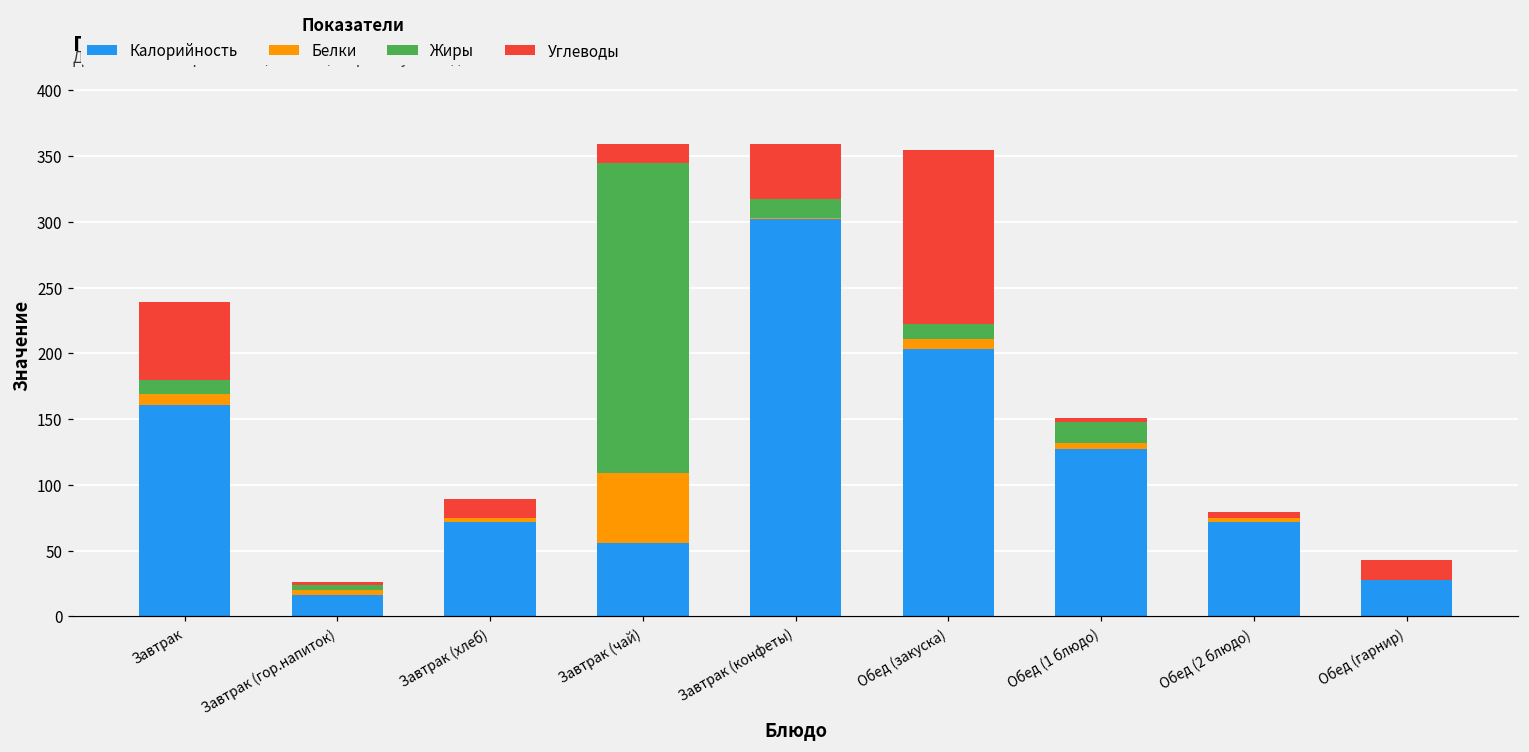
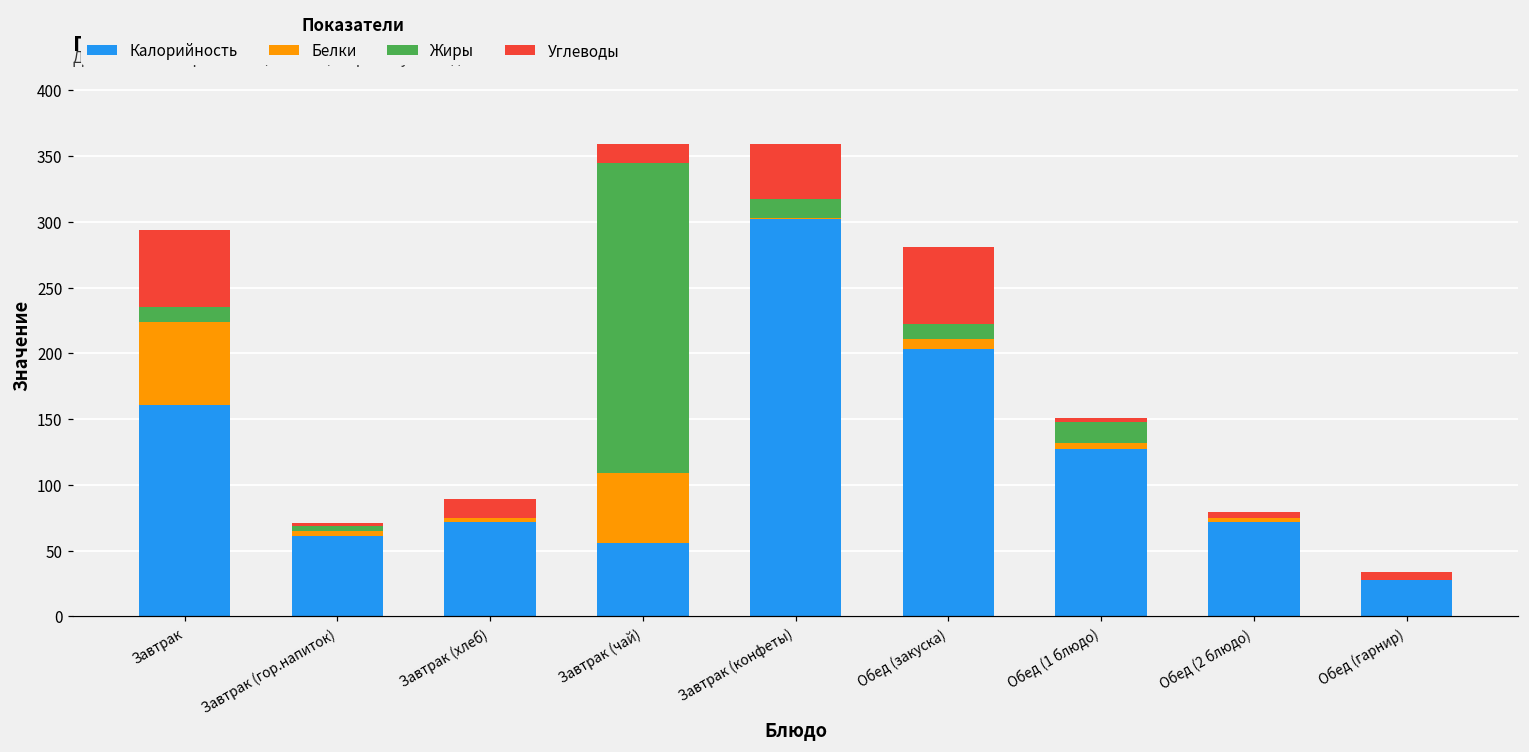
Белки, Завтрак: 8 -> 63
Калорийность, Завтрак (гор.напиток): 16 -> 61
Углеводы, Обед (закуска): 133 -> 59
Углеводы, Обед (гарнир): 15 -> 6
